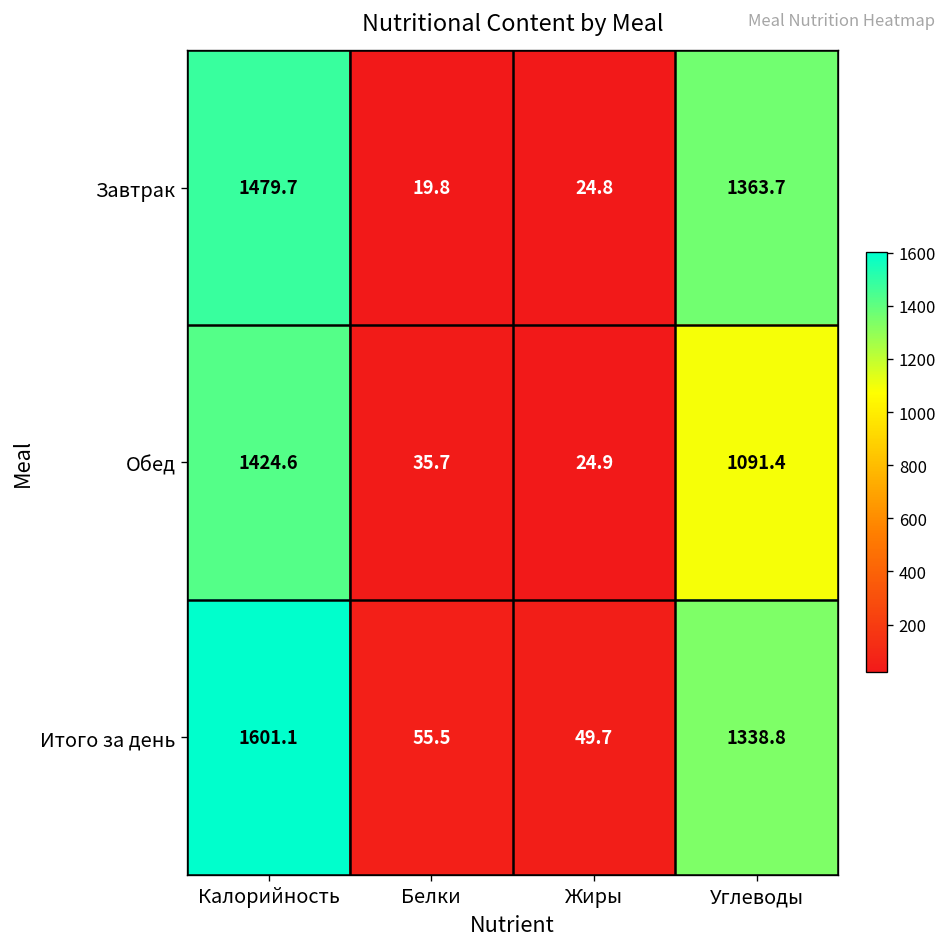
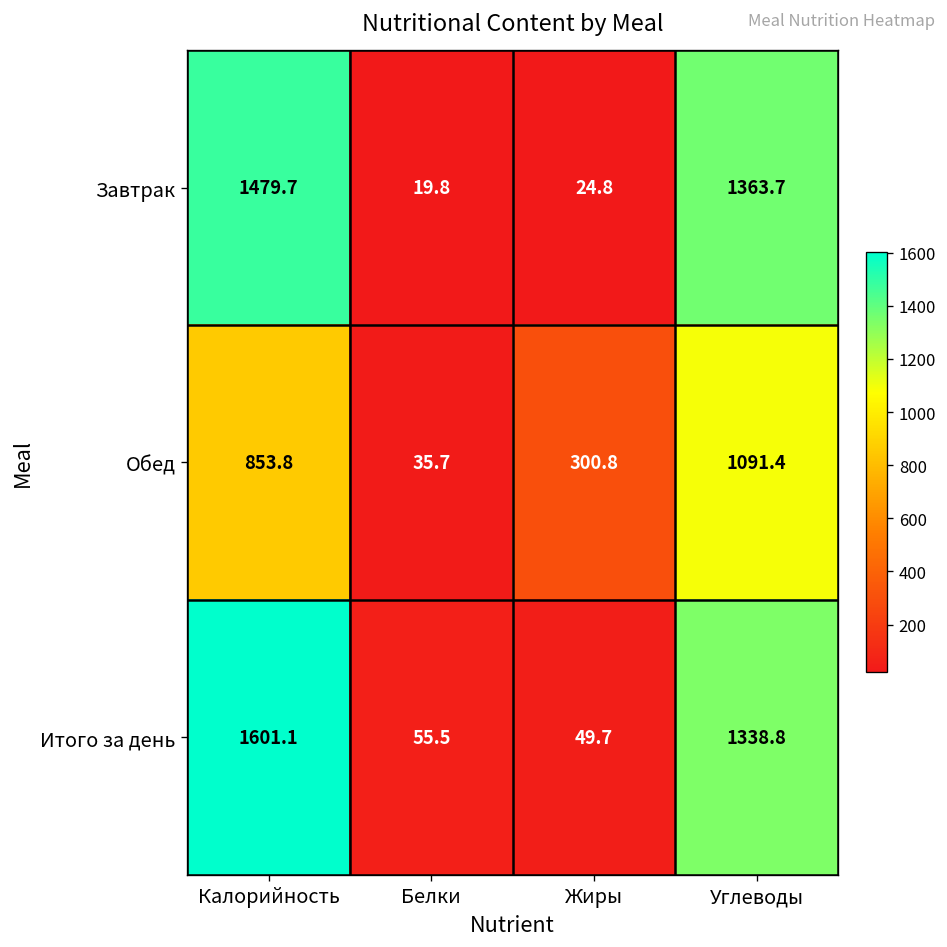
Обед, Калорийность: 1424.6 -> 853.8
Обед, Жиры: 24.9 -> 300.8
